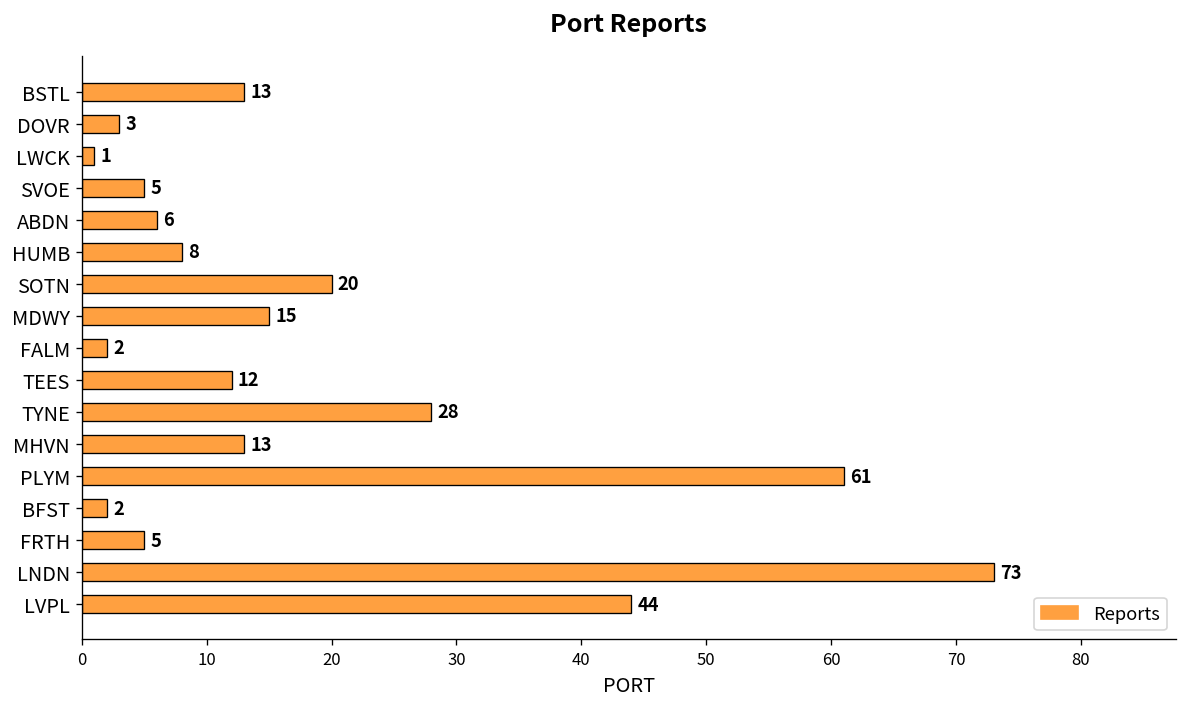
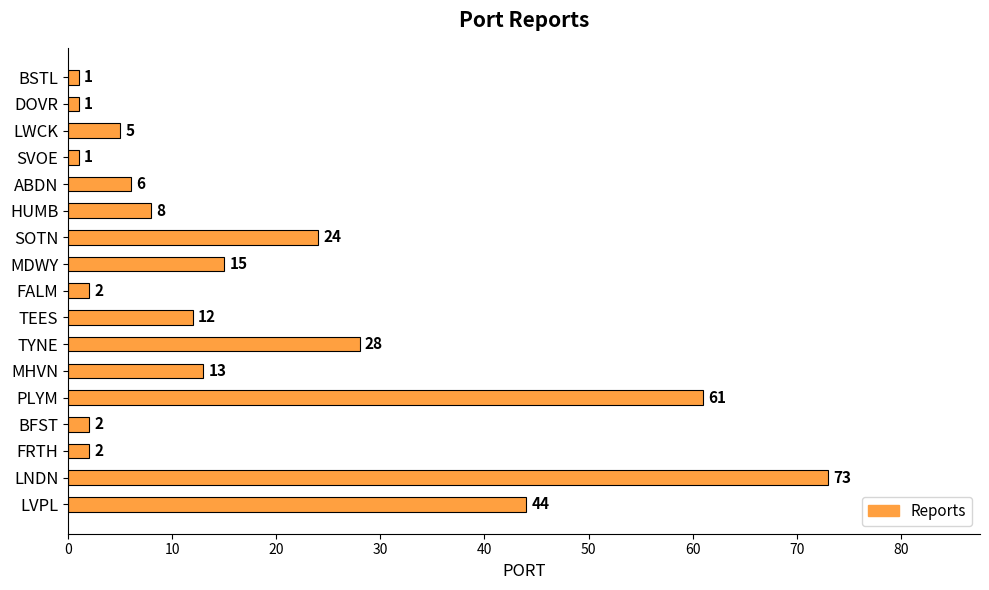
BSTL: 13 -> 1
DOVR: 3 -> 1
LWCK: 1 -> 5
SVOE: 5 -> 1
SOTN: 20 -> 24
FRTH: 5 -> 2
